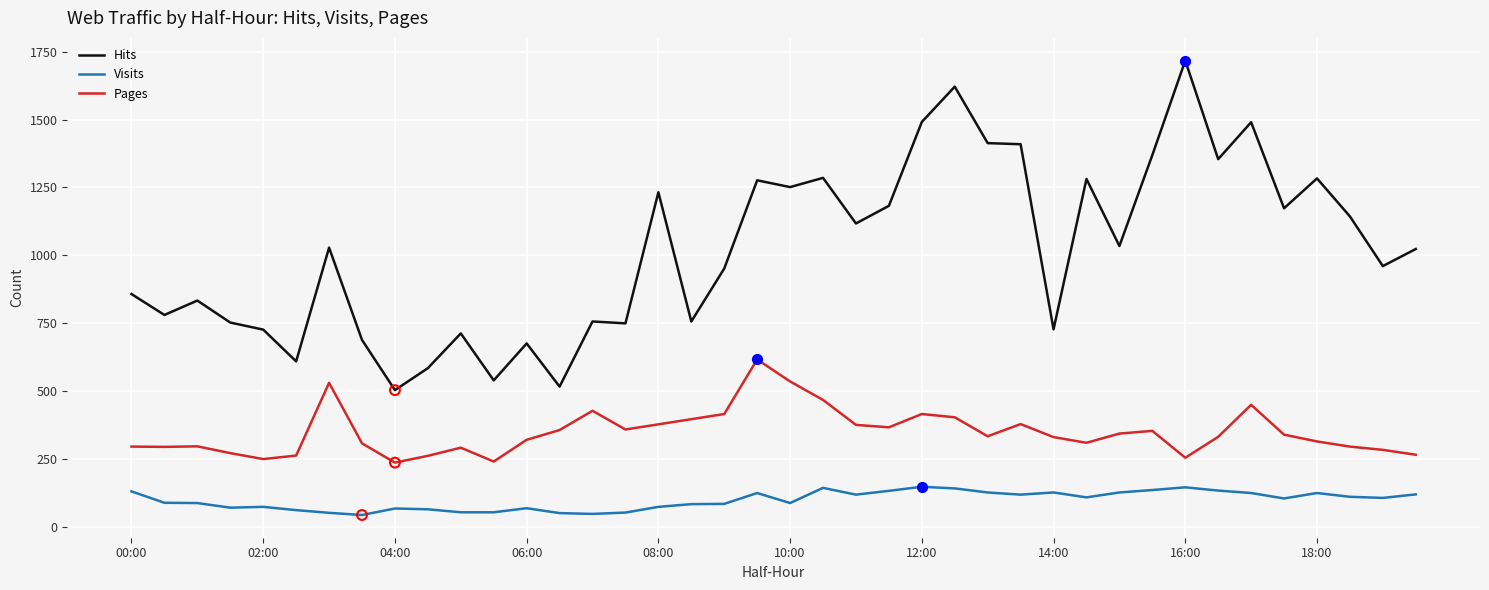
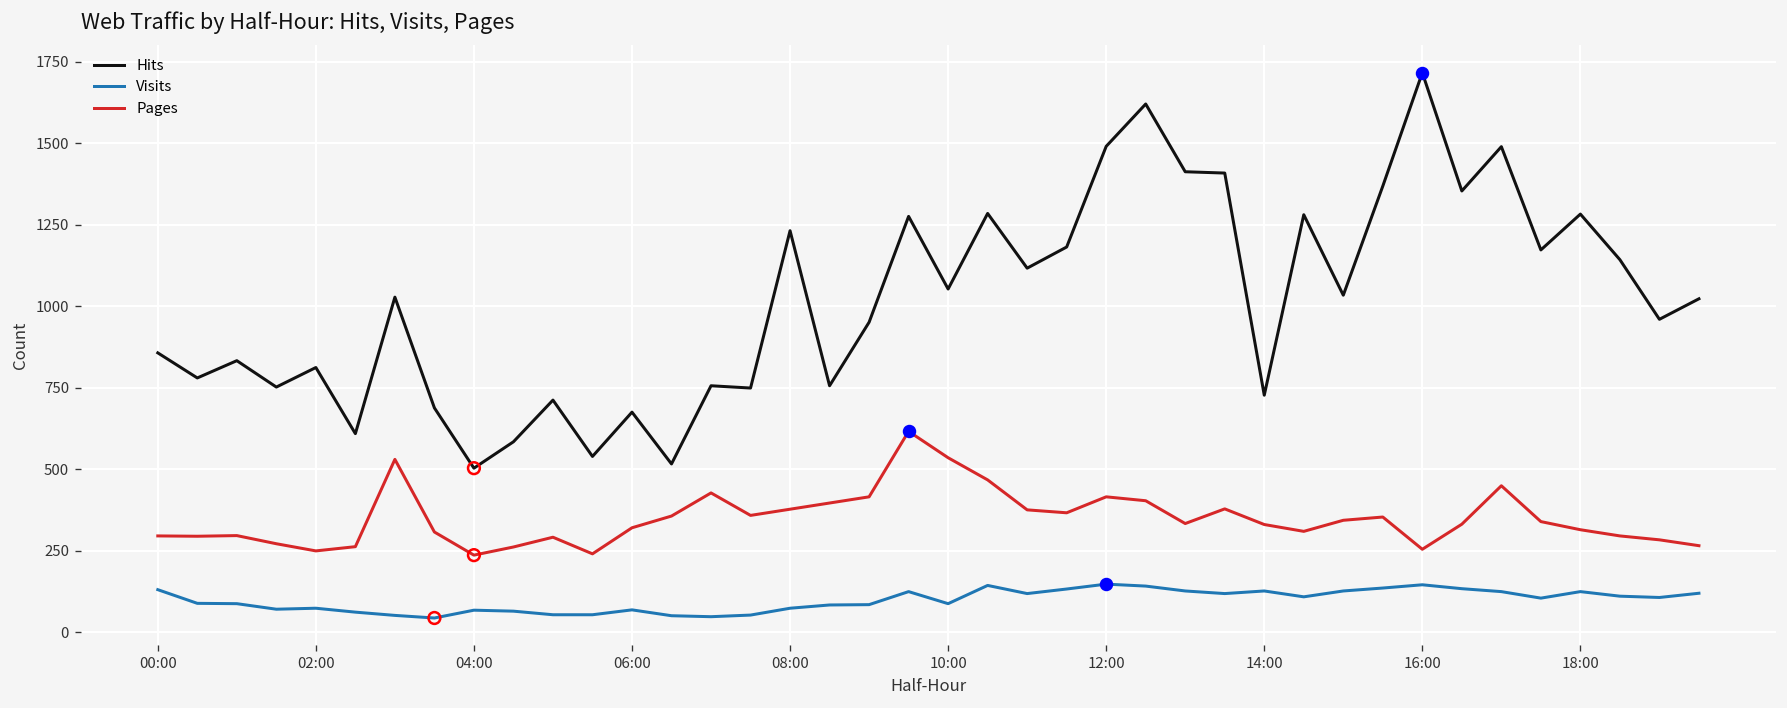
Hits, 02:00: 730 -> 810
Hits, 10:00: 1250 -> 1050
